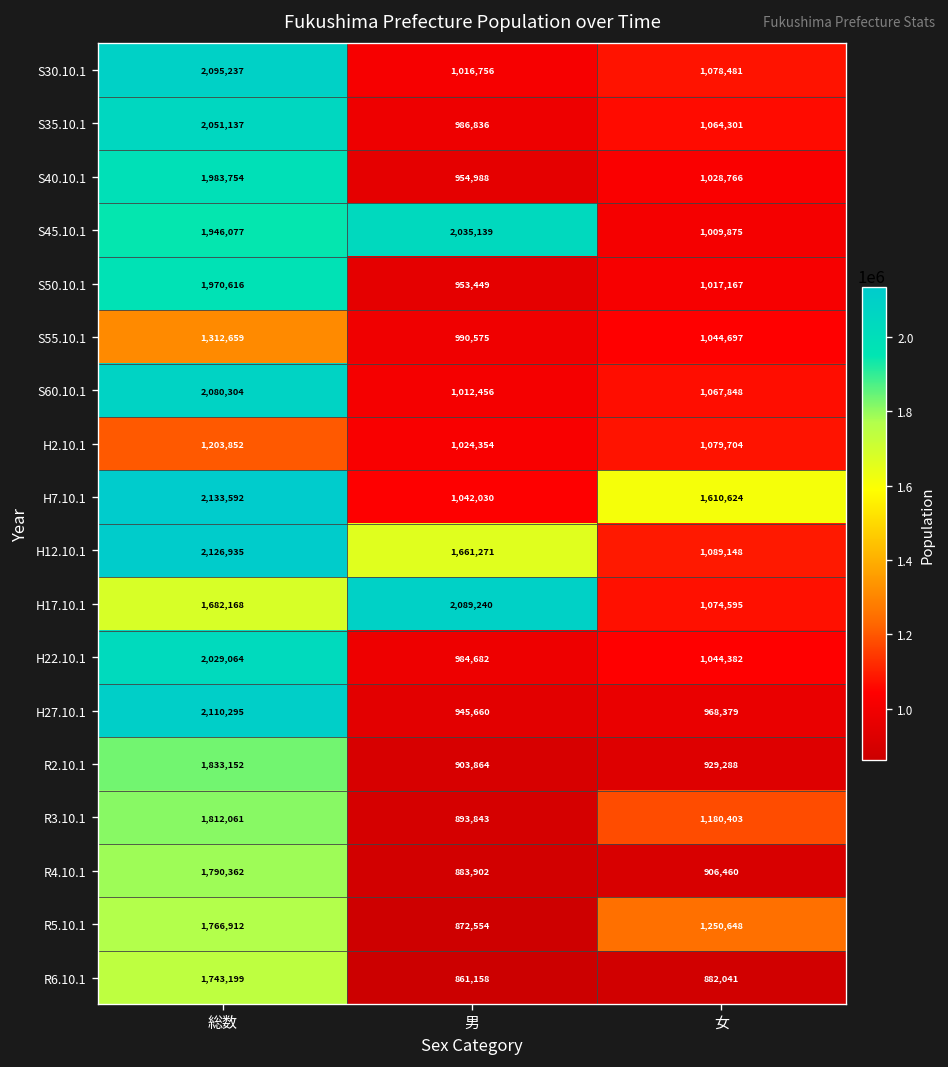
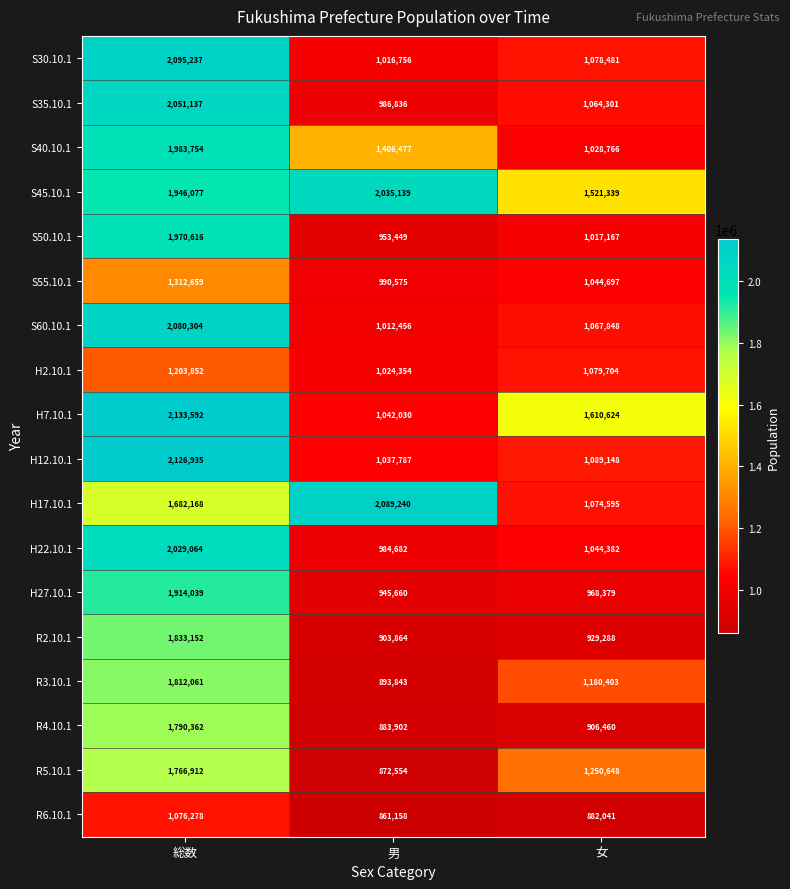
S40.10.1, 男: 954,988 -> 1,406,477
S45.10.1, 女: 1,009,875 -> 1,521,339
H12.10.1, 男: 1,661,271 -> 1,037,787
H27.10.1, 総数: 2,110,295 -> 1,914,039
R6.10.1, 総数: 1,743,199 -> 1,076,278
